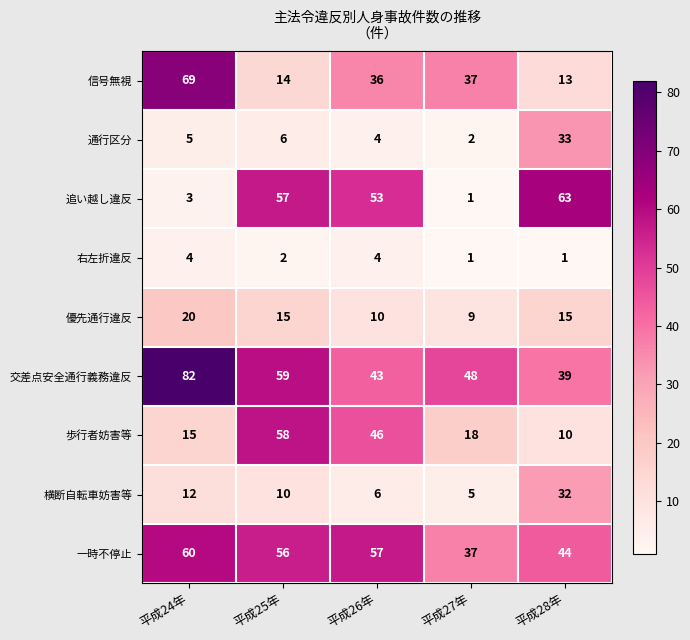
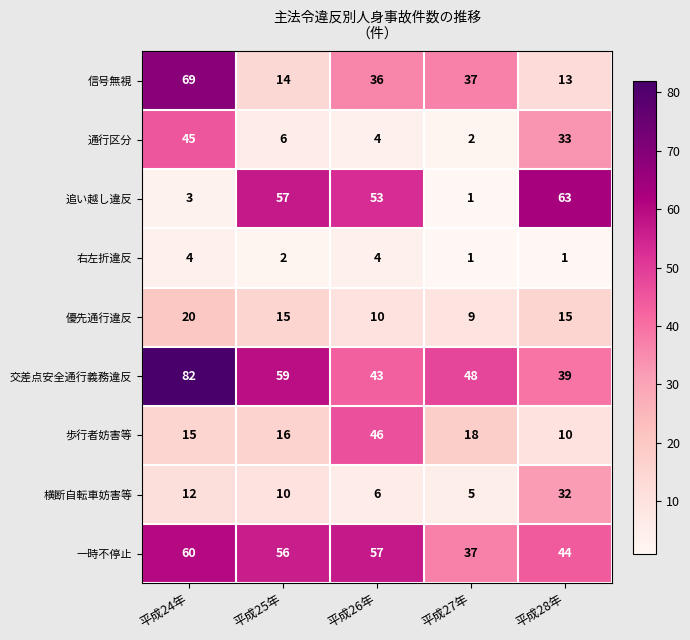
通行区分, 平成24年: 5 -> 45
歩行者妨害等, 平成25年: 58 -> 16
